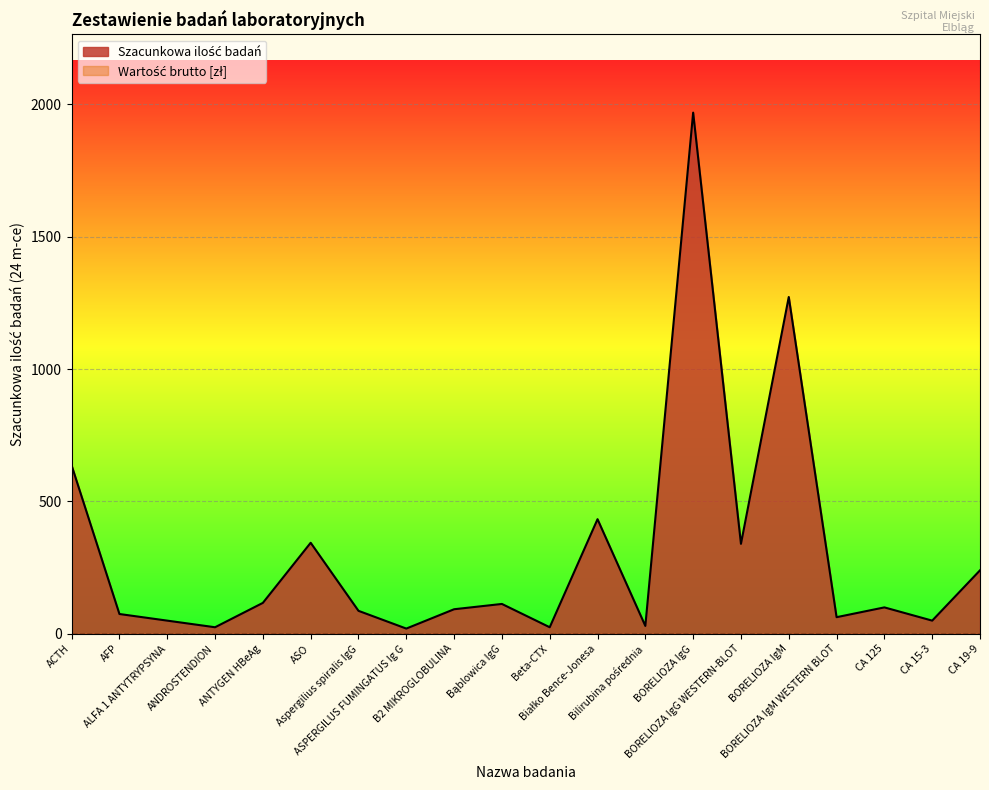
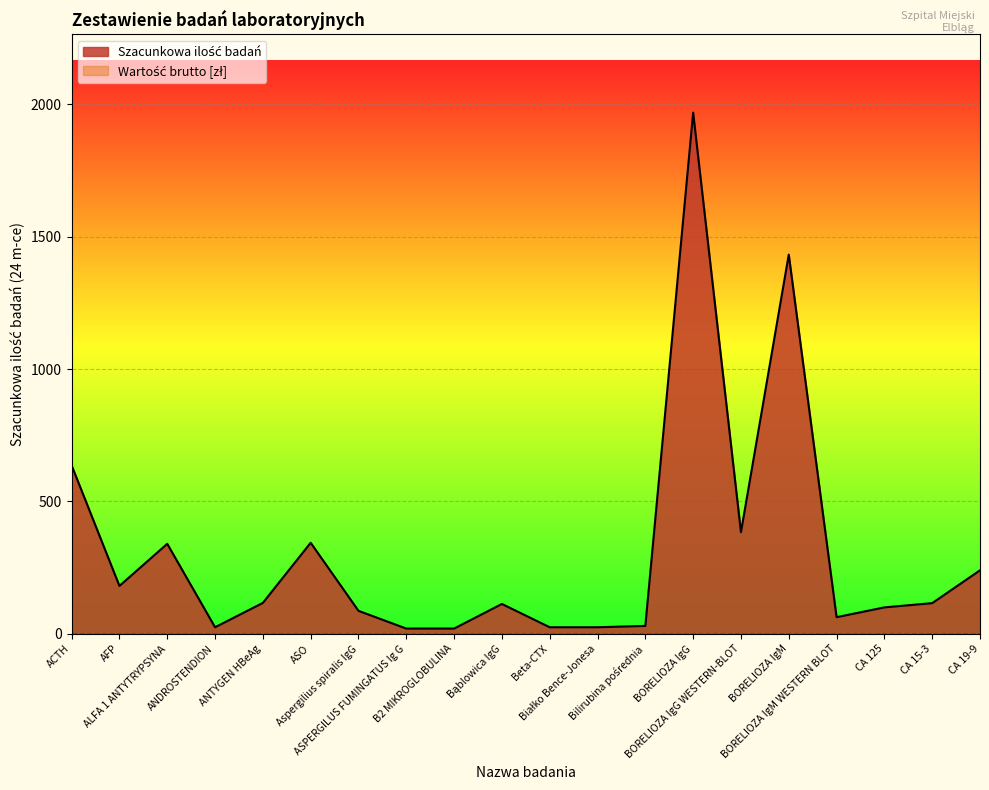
Szacunkowa ilość badań, AFP: 80 -> 180
Szacunkowa ilość badań, ALFA 1 ANTYTRYPSYNA: 50 -> 340
Szacunkowa ilość badań, B2 MIKROGLOBULINA: 90 -> 20
Szacunkowa ilość badań, Białko Bence-Jonesa: 430 -> 30
Szacunkowa ilość badań, BORELIOZA IgG WESTERN-BLOT: 340 -> 380
Szacunkowa ilość badań, BORELIOZA IgM: 1270 -> 1430
Szacunkowa ilość badań, CA 15-3: 50 -> 120
